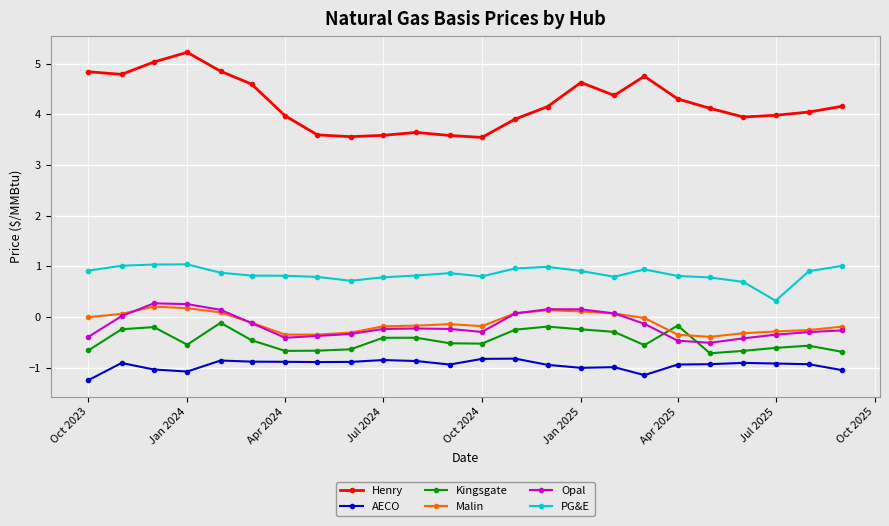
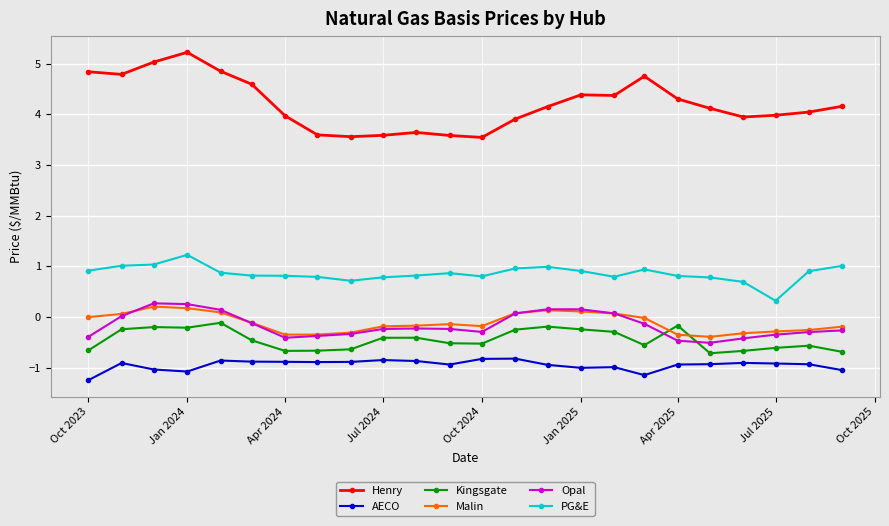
Kingsgate, Jan 2024: -0.5 -> -0.2
PG&E, Jan 2024: 1.0 -> 1.2
Henry, Jan 2025: 4.6 -> 4.4
